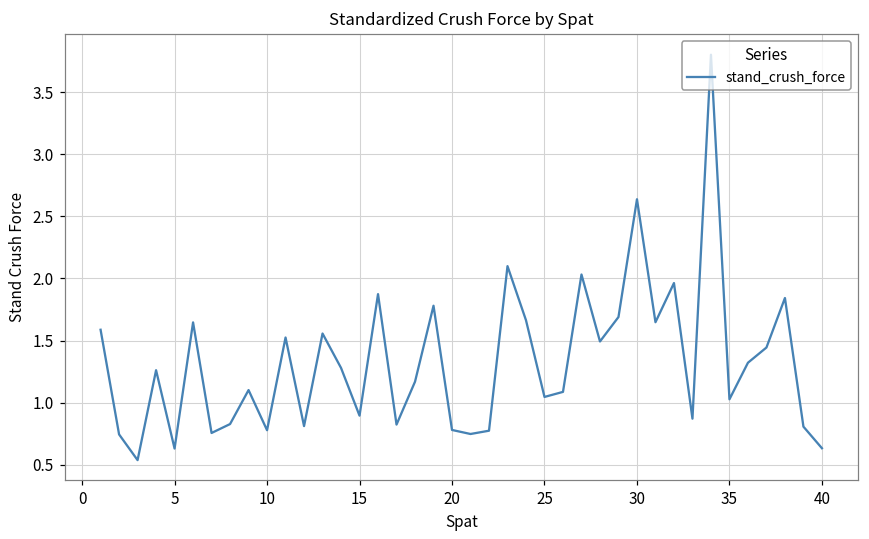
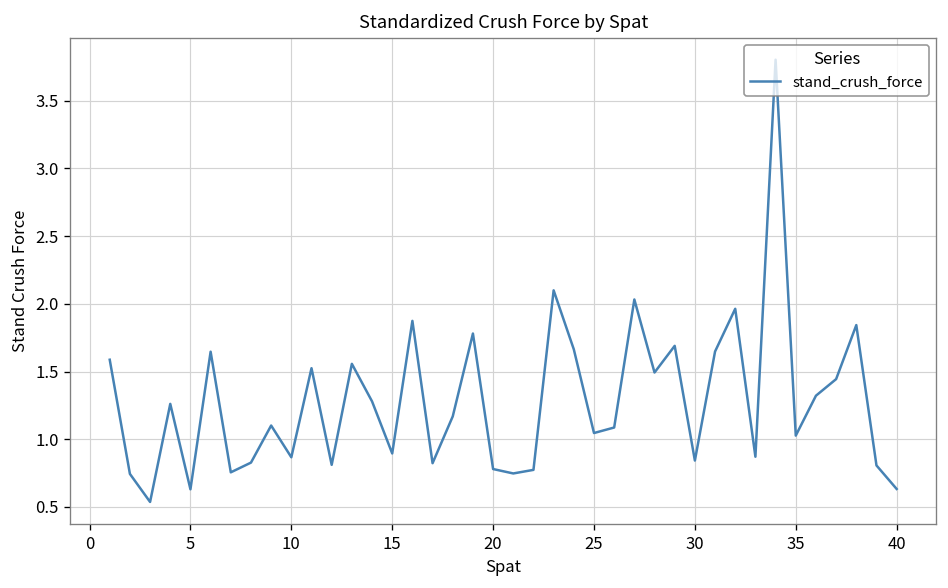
10: 0.78 -> 0.87
30: 2.64 -> 0.84
